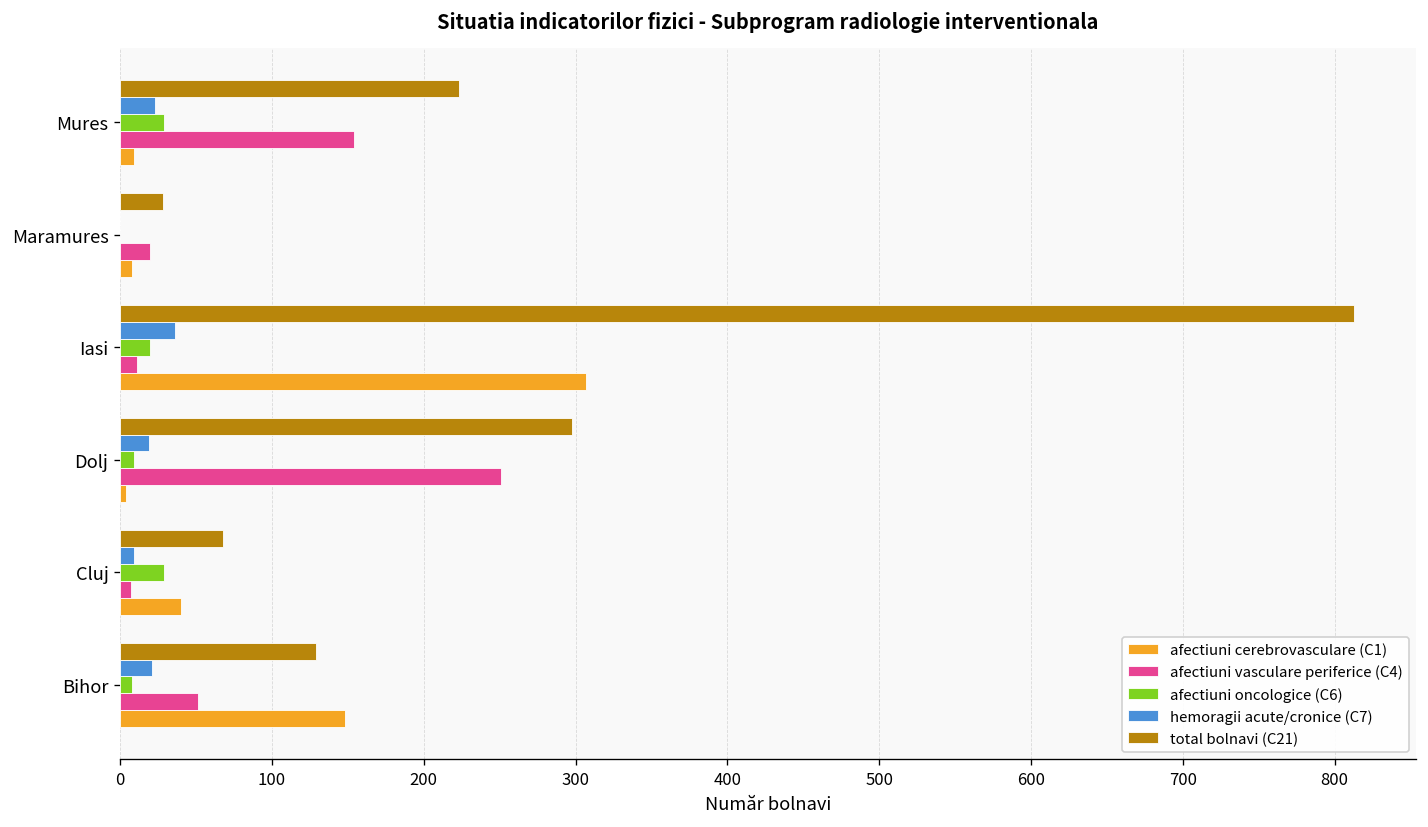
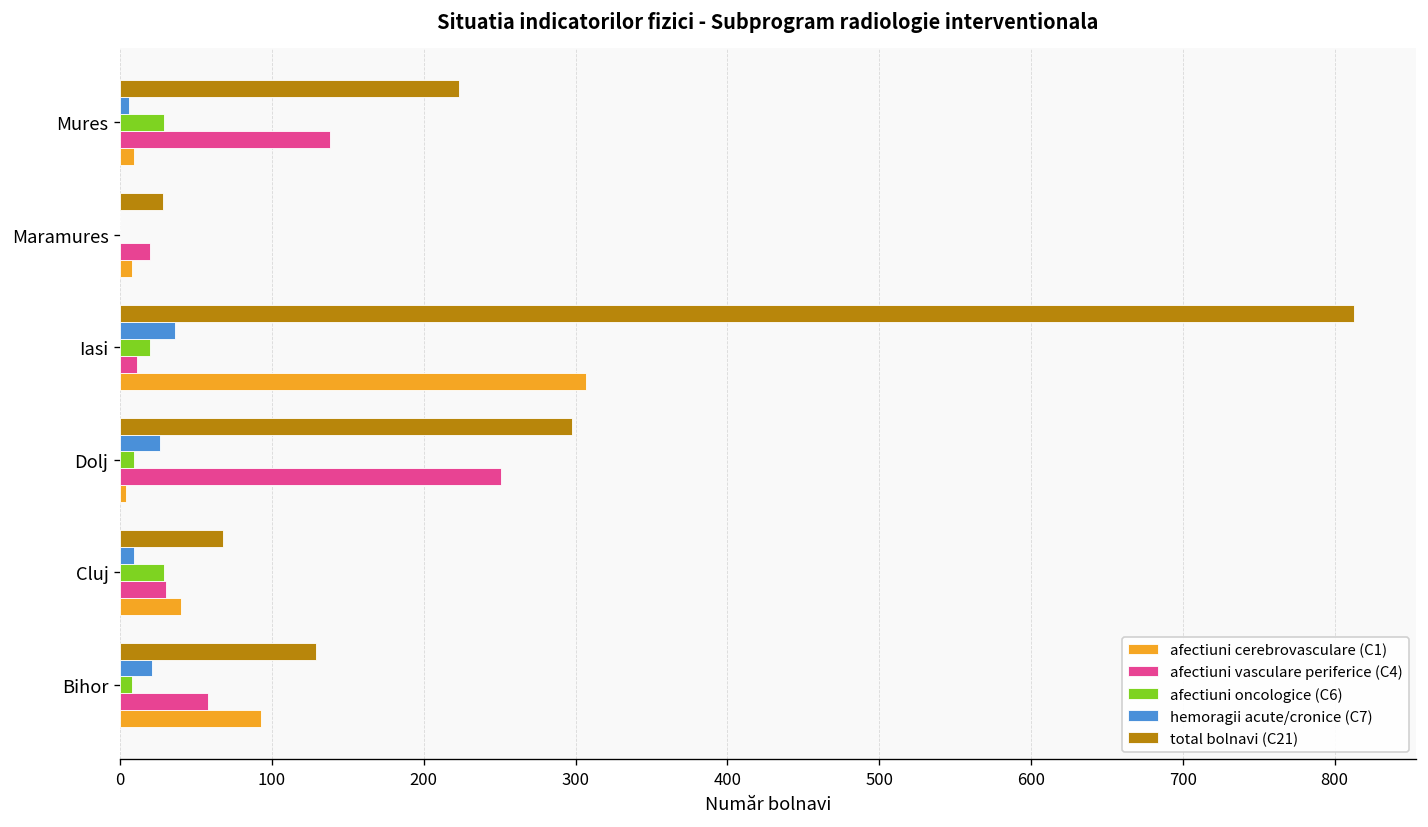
hemoragii acute/cronice (C7), Mures: 23 -> 6
afectiuni vasculare periferice (C4), Mures: 154 -> 138
hemoragii acute/cronice (C7), Dolj: 19 -> 26
afectiuni vasculare periferice (C4), Cluj: 7 -> 30
afectiuni vasculare periferice (C4), Bihor: 51 -> 58
afectiuni cerebrovasculare (C1), Bihor: 148 -> 93
